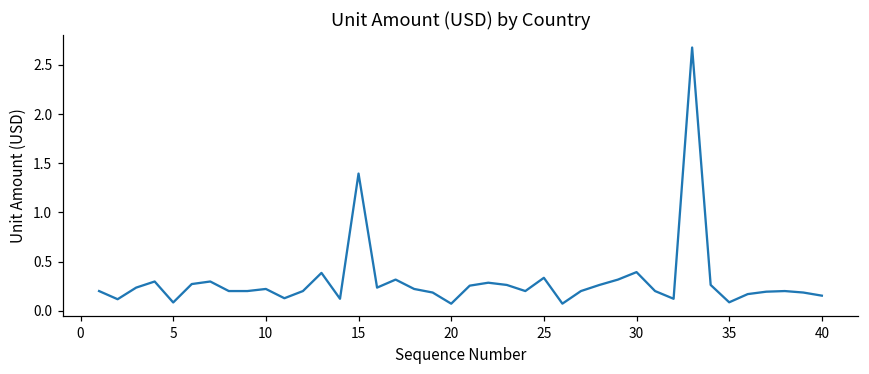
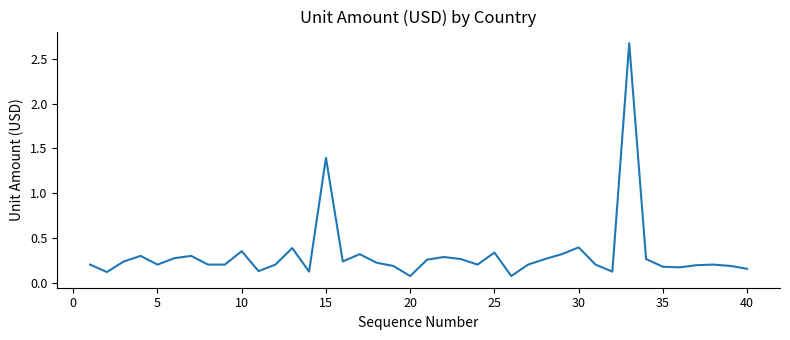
5: 0.1 -> 0.2
10: 0.2 -> 0.4
35: 0.1 -> 0.2
